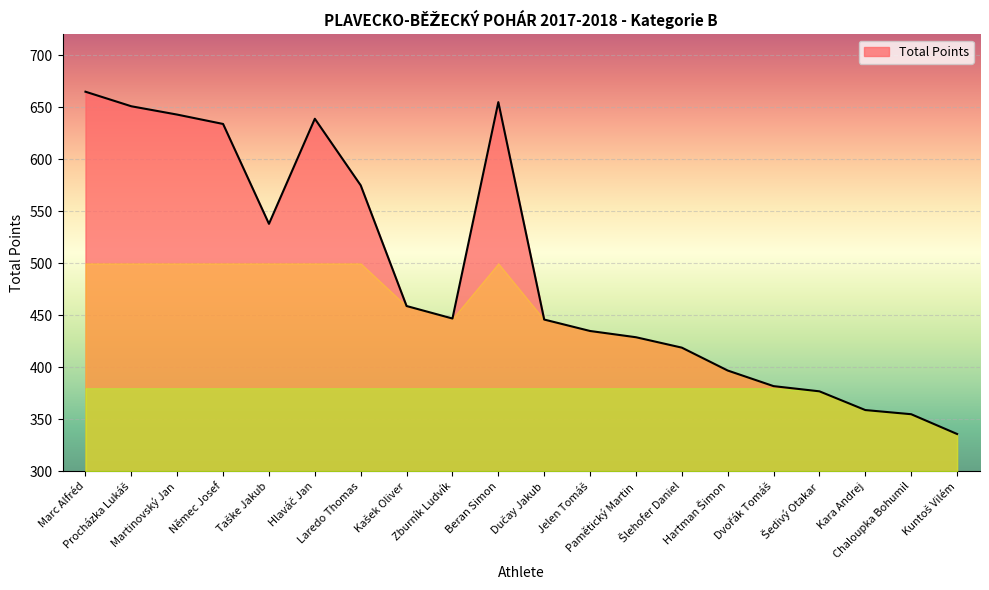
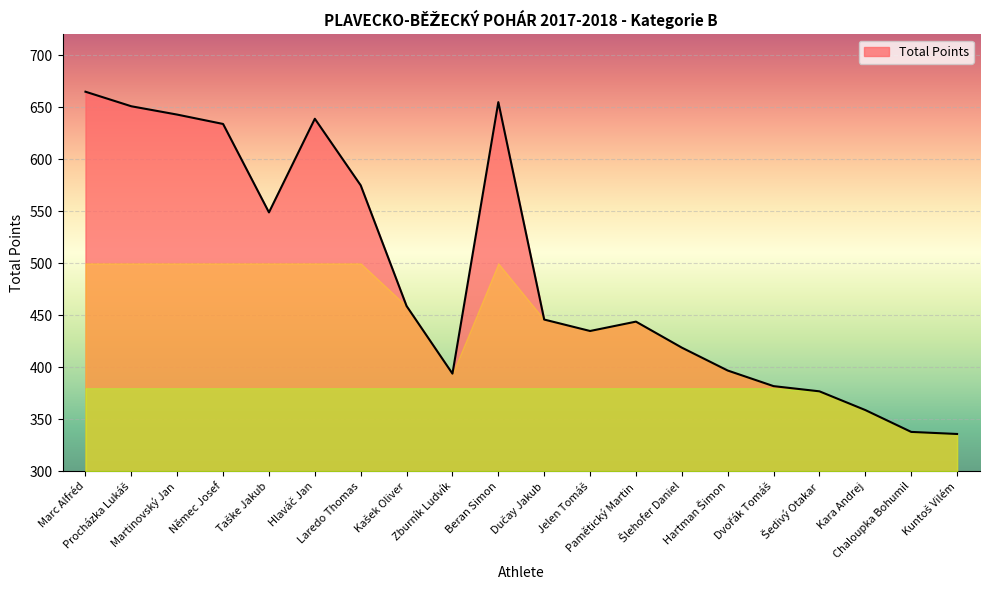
Total Points, Taške Jakub: 538 -> 549
Total Points, Zburník Ludvík: 447 -> 394
Total Points, Pamětický Martin: 429 -> 444
Total Points, Chaloupka Bohumil: 355 -> 338
